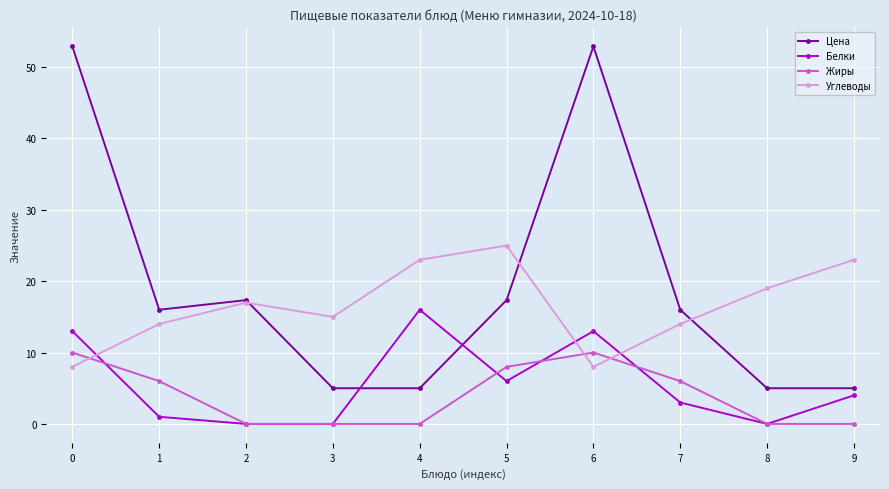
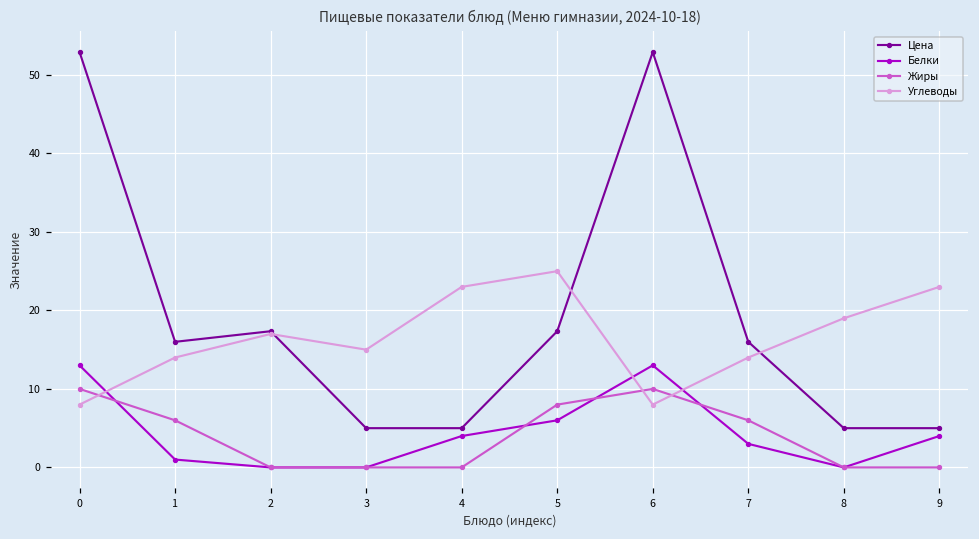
Белки, 4: 16 -> 4
